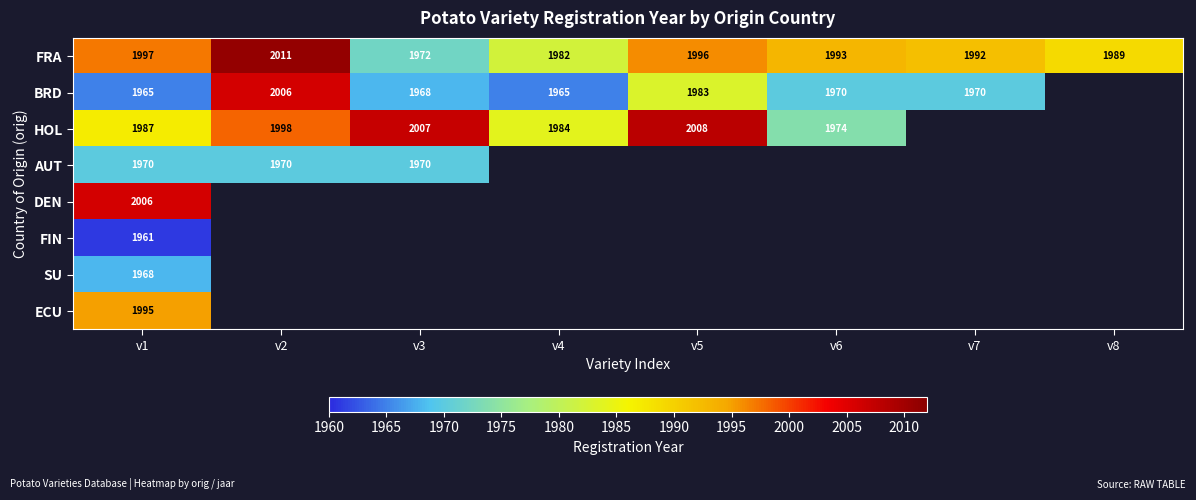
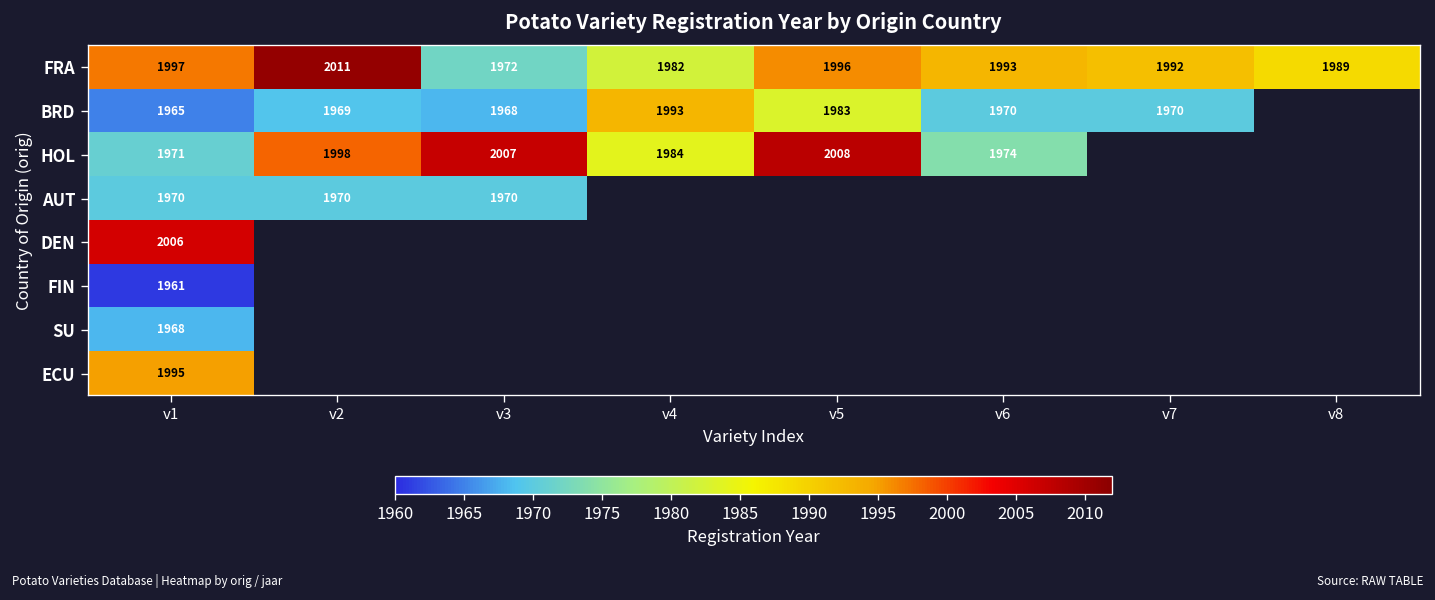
BRD, v2: 2006 -> 1969
BRD, v4: 1965 -> 1993
HOL, v1: 1987 -> 1971
